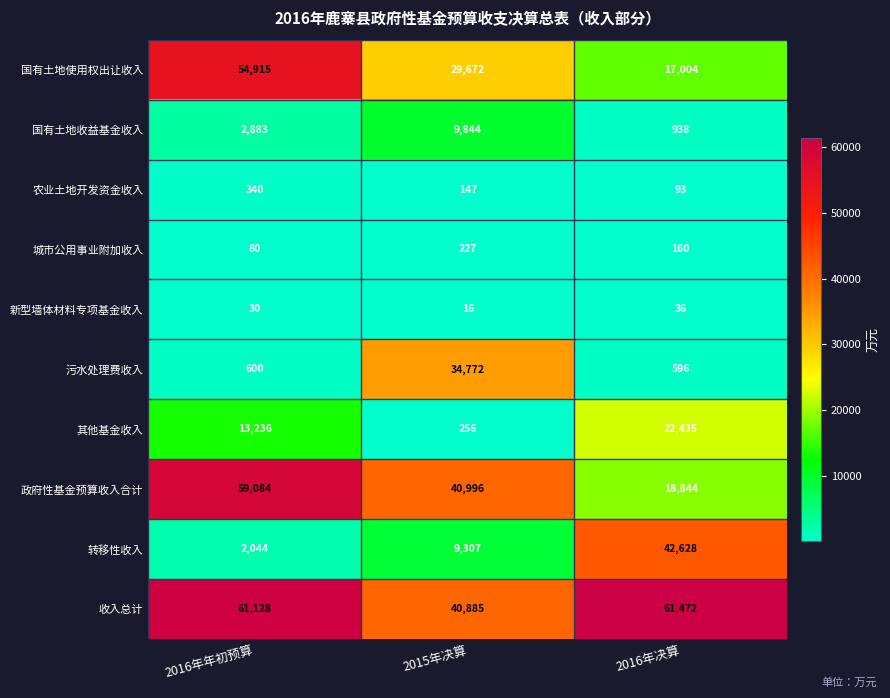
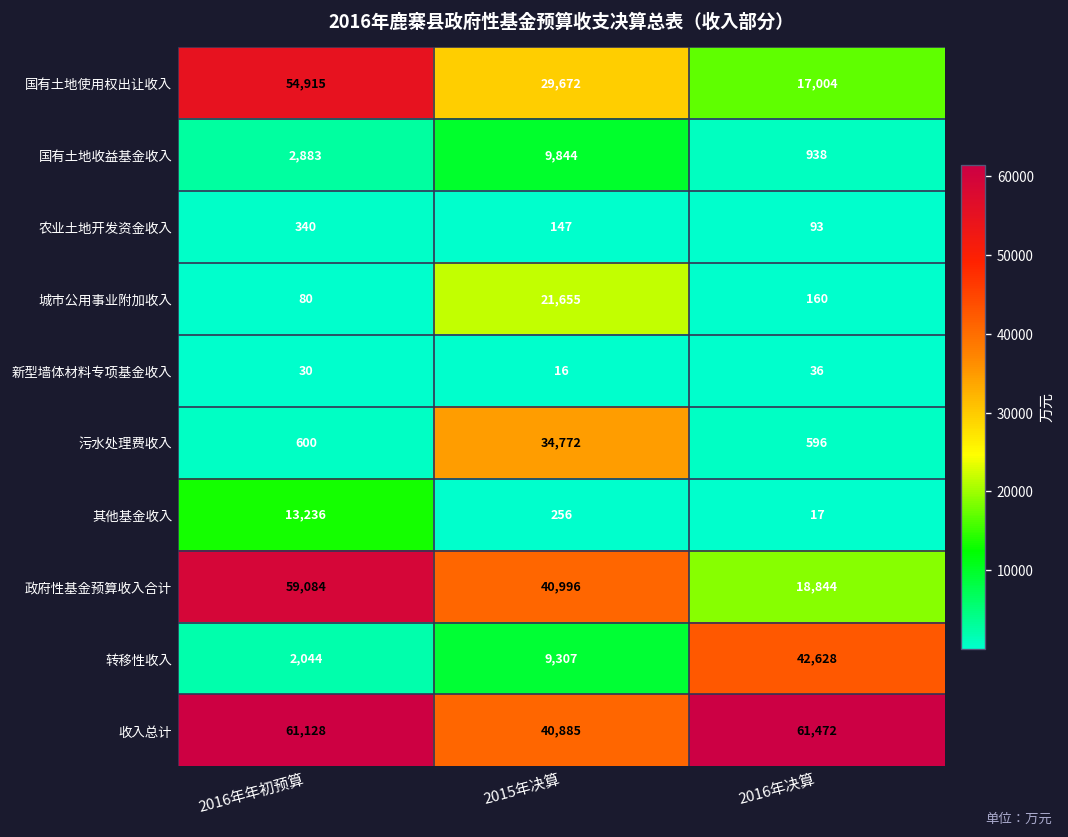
城市公用事业附加收入, 2015年决算: 227 -> 21,655
其他基金收入, 2016年决算: 22,435 -> 17
